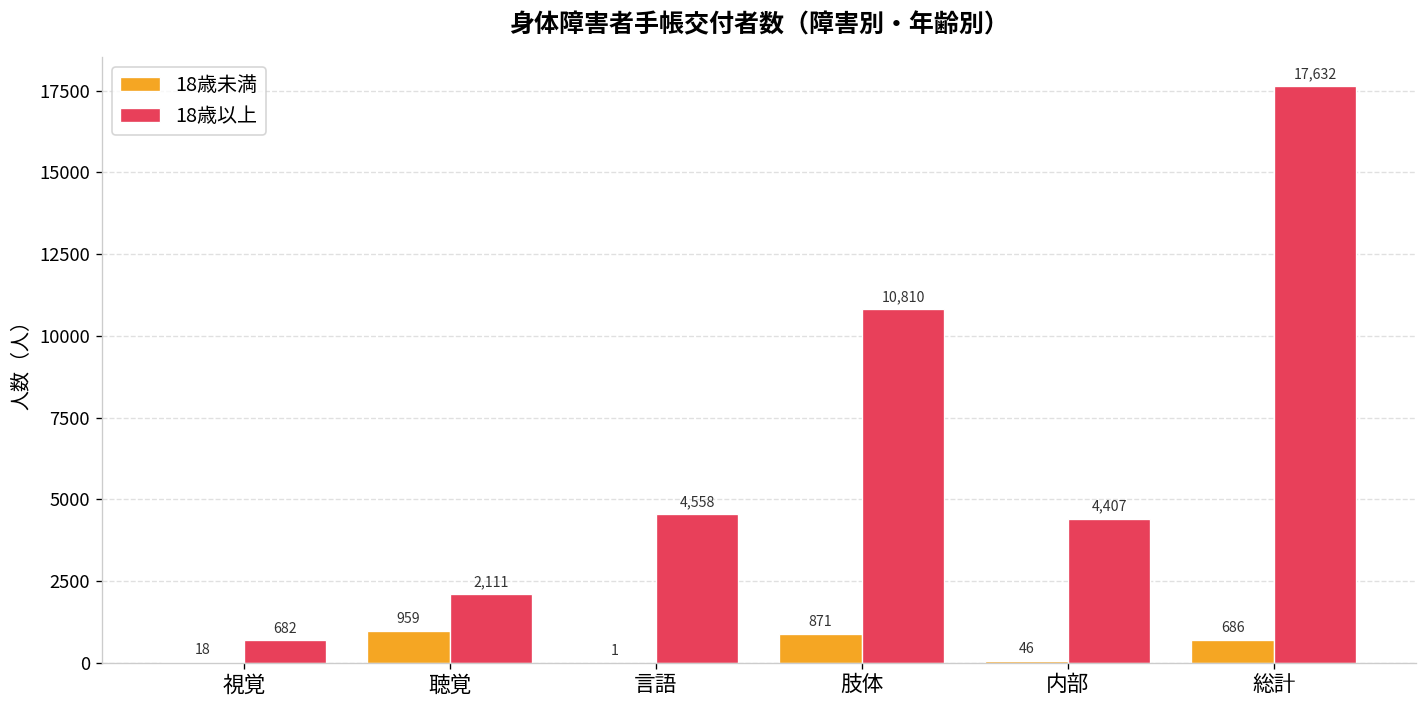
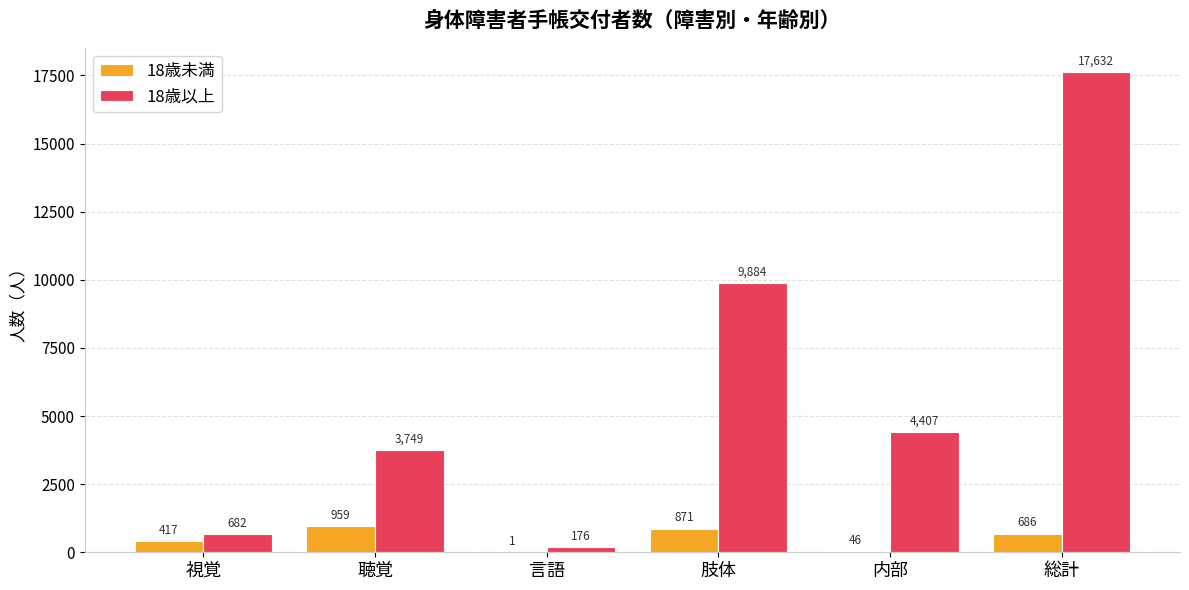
18歳未満, 視覚: 18 -> 417
18歳以上, 聴覚: 2,111 -> 3,749
18歳以上, 言語: 4,558 -> 176
18歳以上, 肢体: 10,810 -> 9,884
